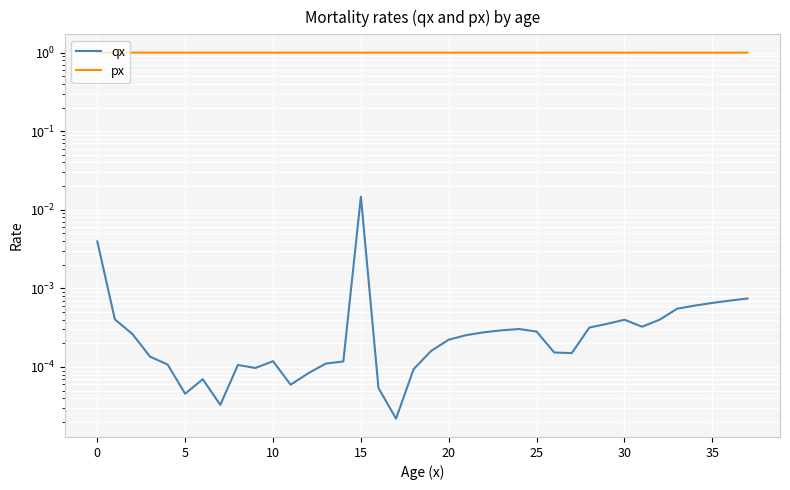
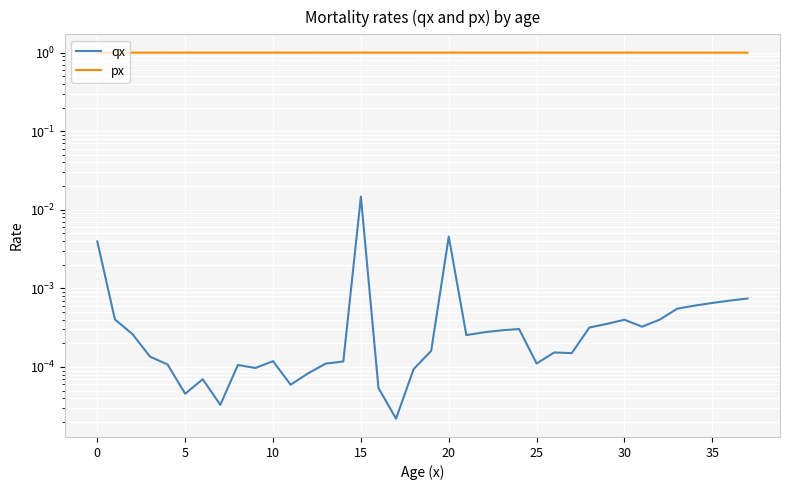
qx, 20: 0.00022 -> 0.005
qx, 25: 0.00028 -> 0.00011
